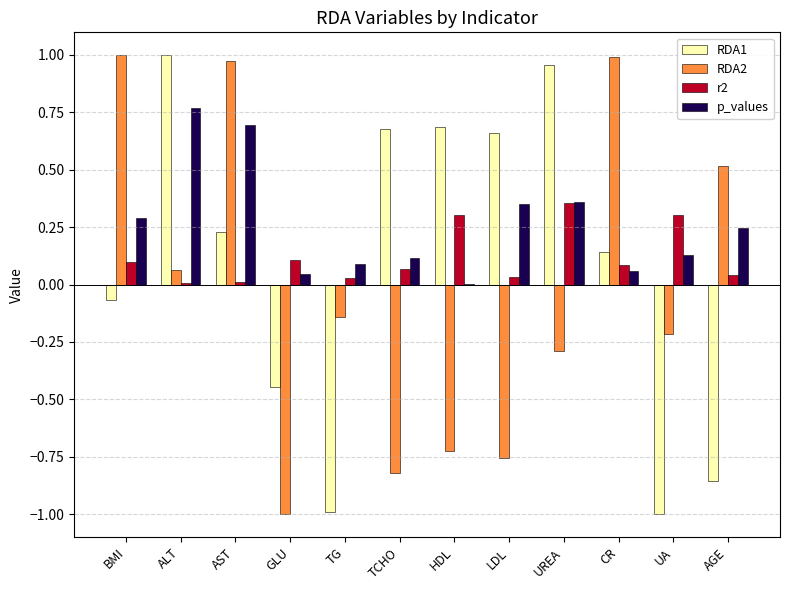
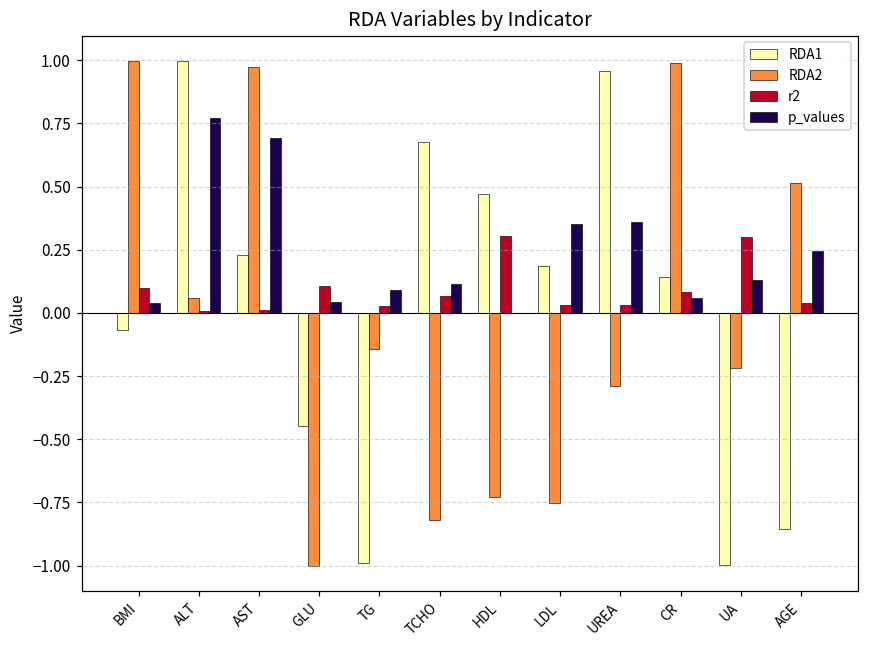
p_values, BMI: 0.29 -> 0.04
RDA1, HDL: 0.69 -> 0.47
RDA1, LDL: 0.66 -> 0.18
r2, UREA: 0.36 -> 0.03
